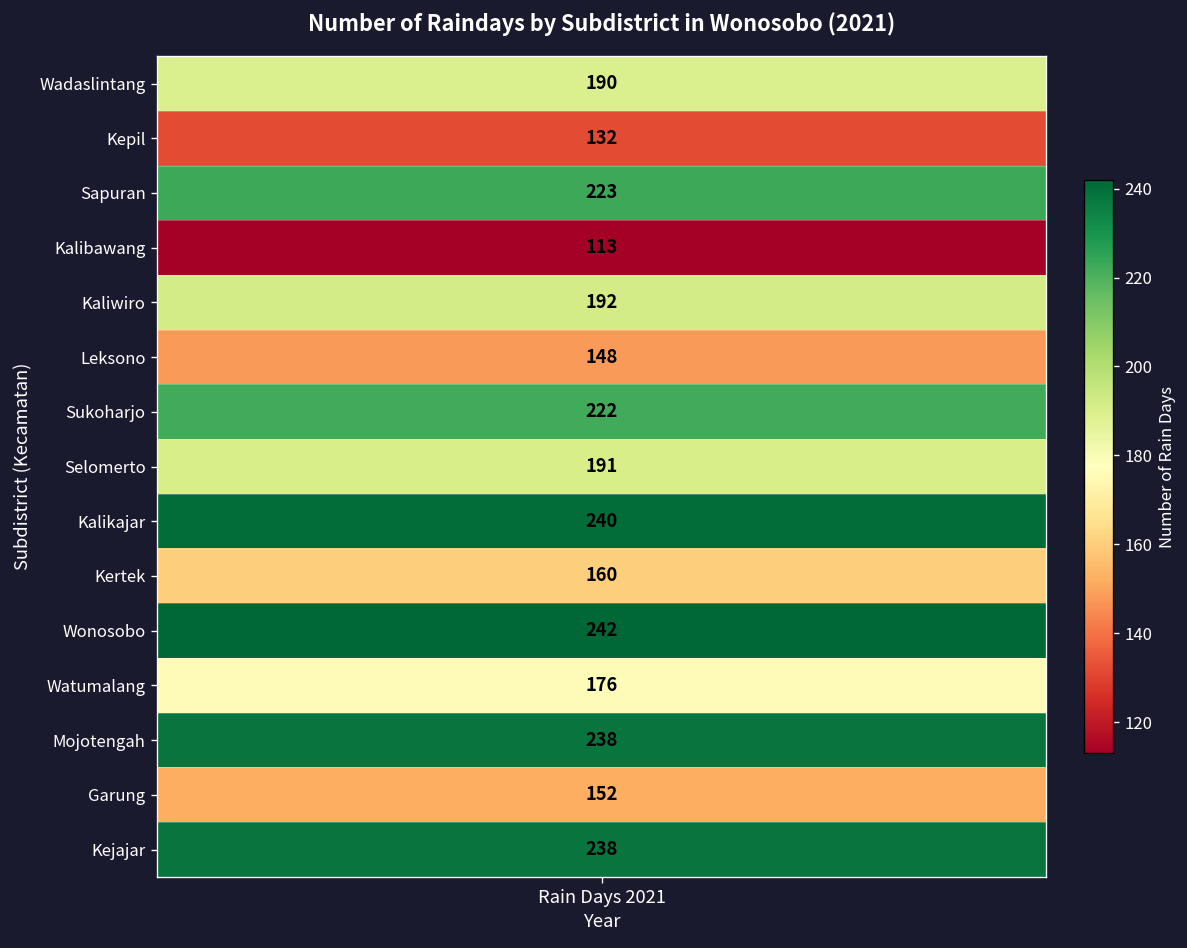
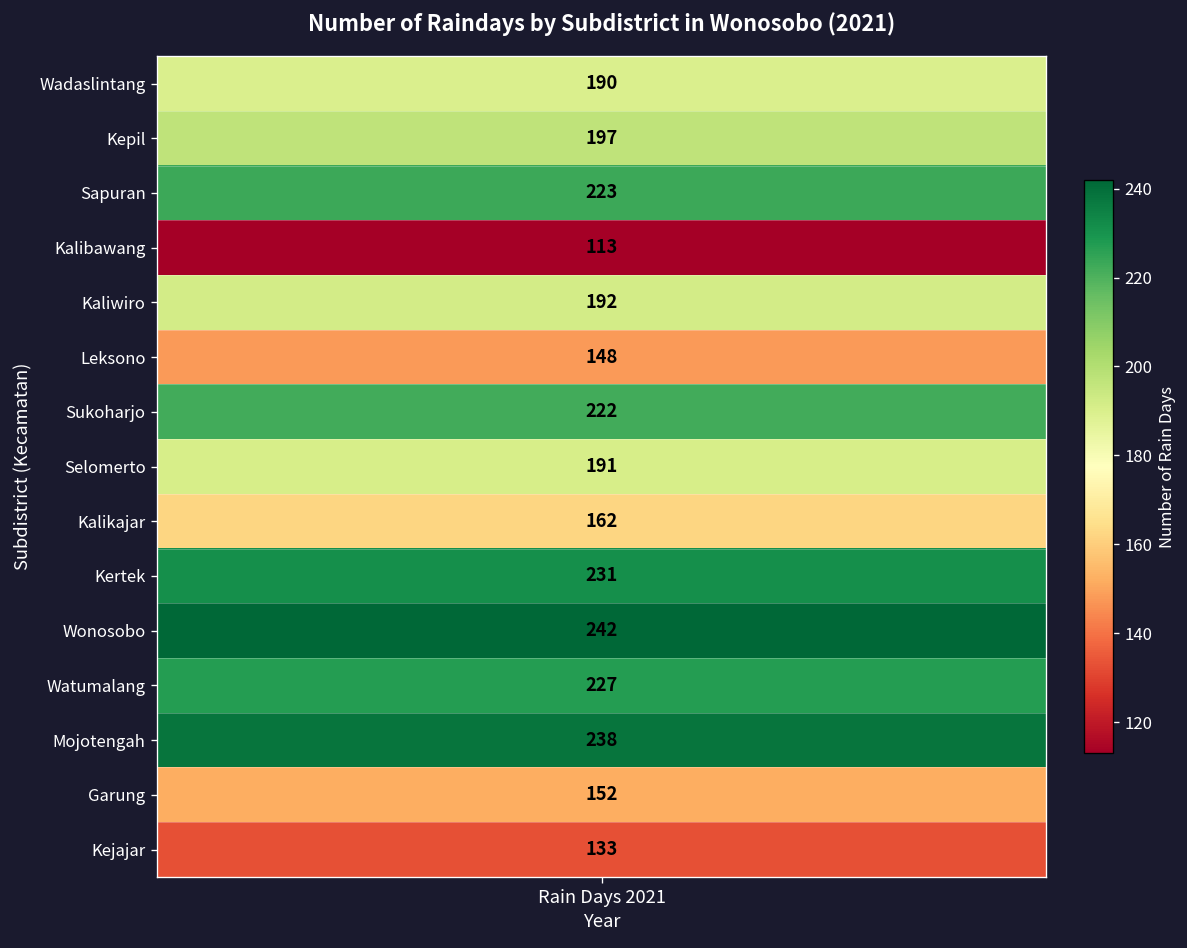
Kepil, Rain Days 2021: 132 -> 197
Kalikajar, Rain Days 2021: 240 -> 162
Kertek, Rain Days 2021: 160 -> 231
Watumalang, Rain Days 2021: 176 -> 227
Kejajar, Rain Days 2021: 238 -> 133
